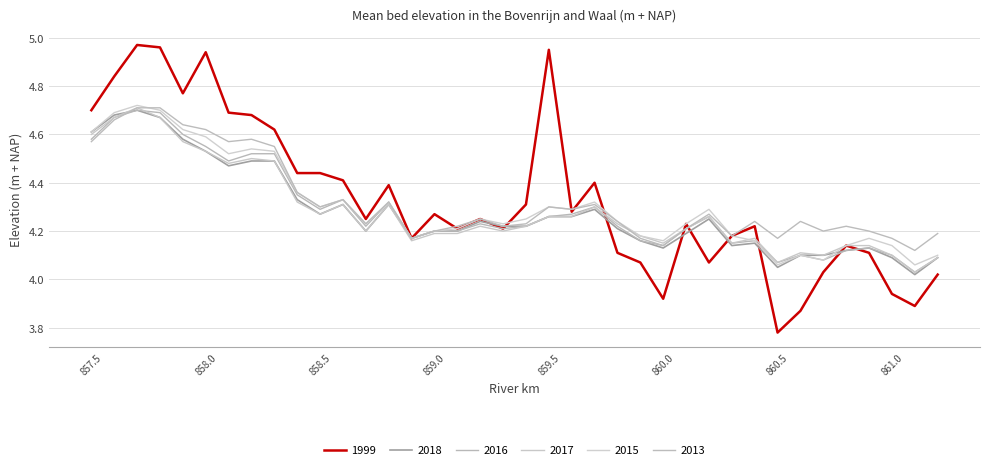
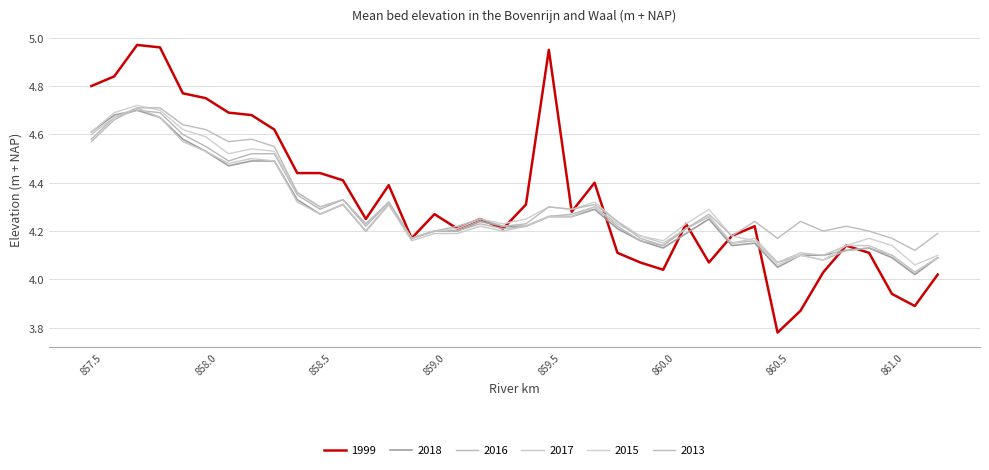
1999, 857.5: 4.7 -> 4.8
1999, 858.0: 4.94 -> 4.75
1999, 860.0: 3.92 -> 4.04
